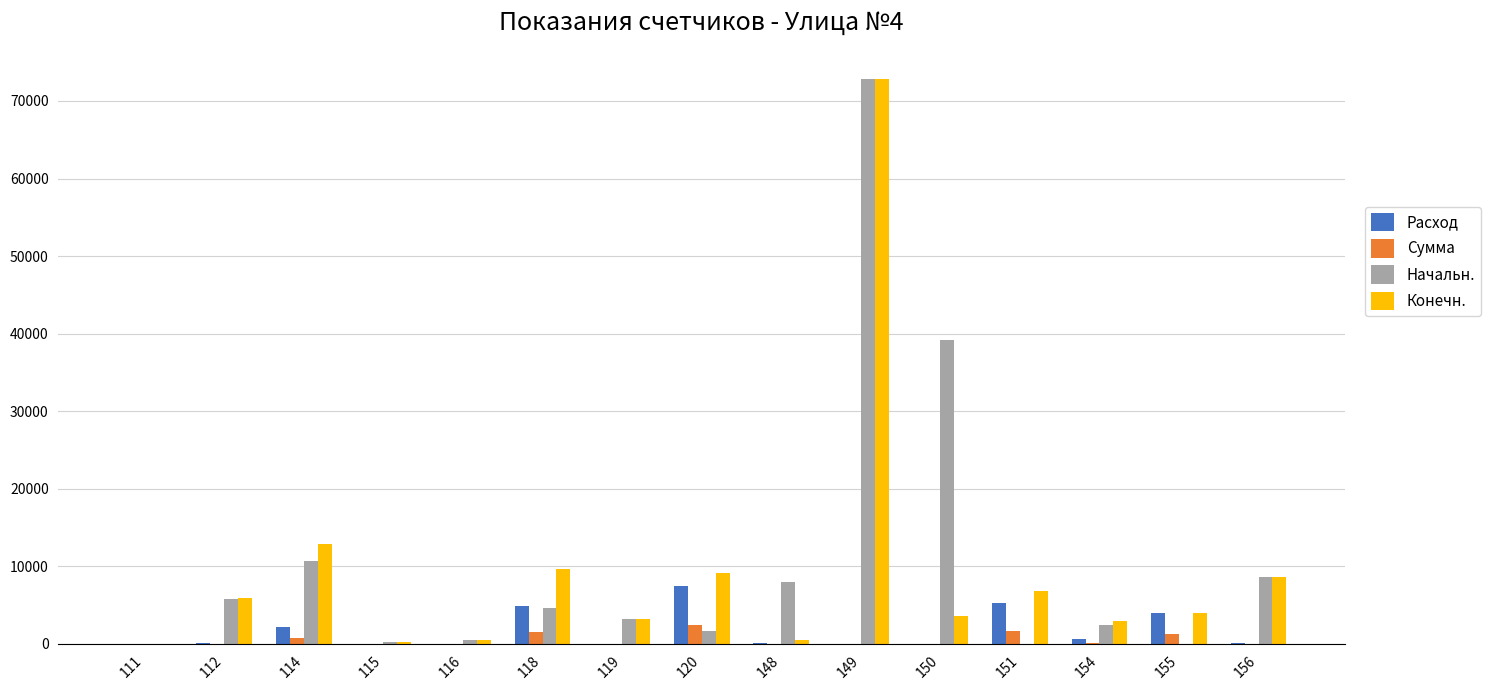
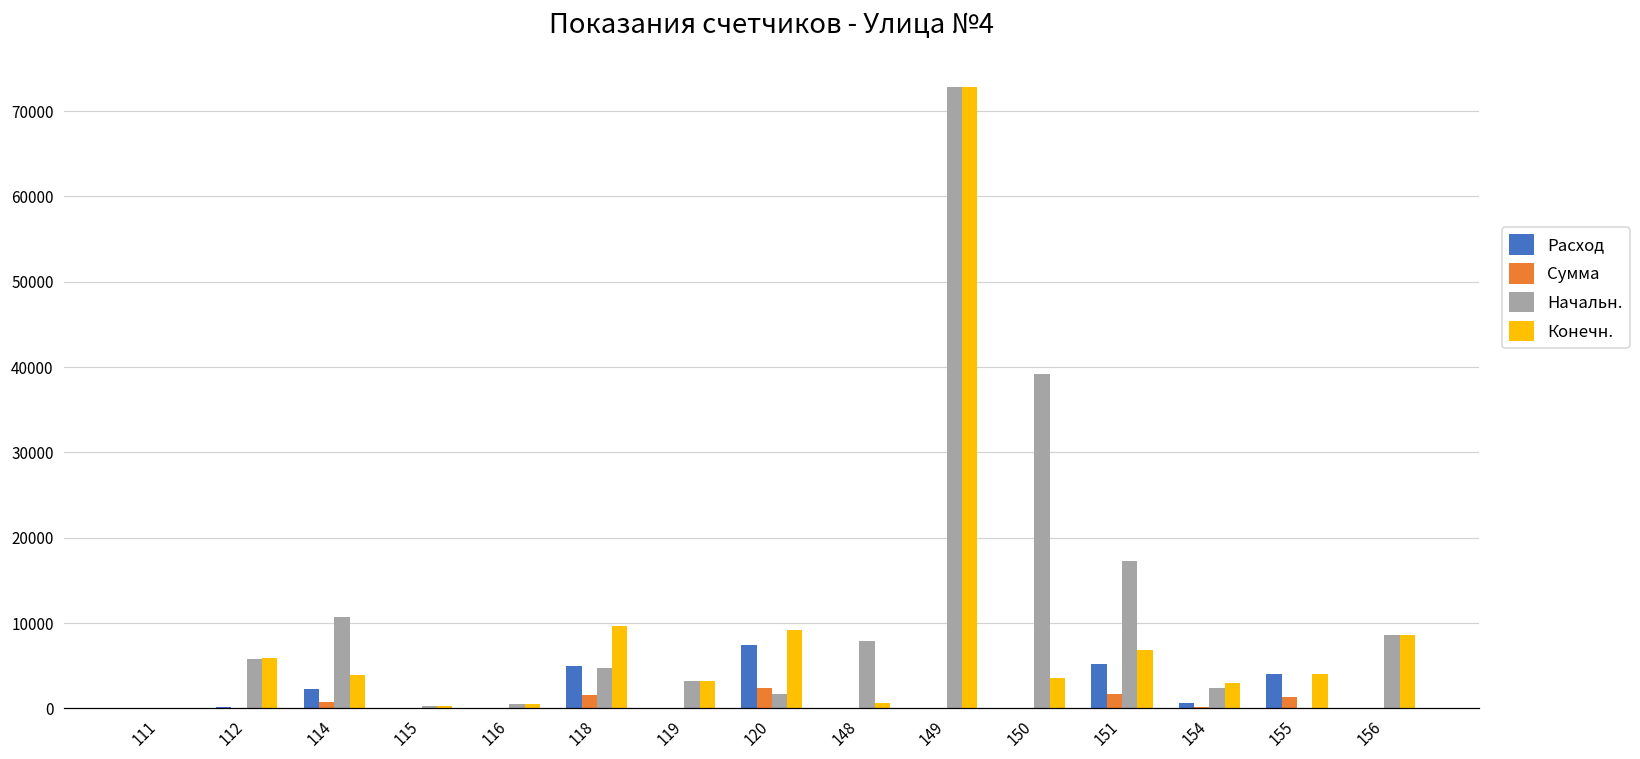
Конечн., 114: 13000 -> 4000
Начальн., 151: 0 -> 17000
